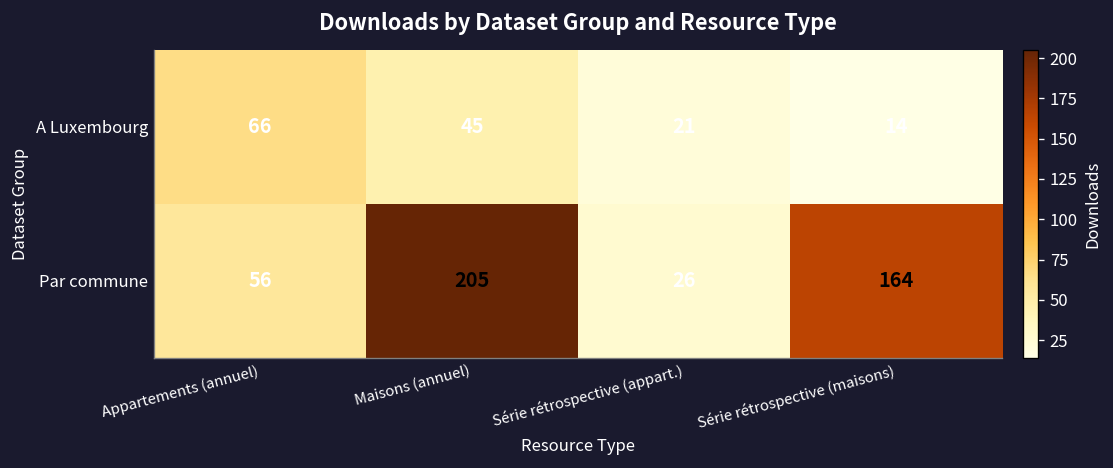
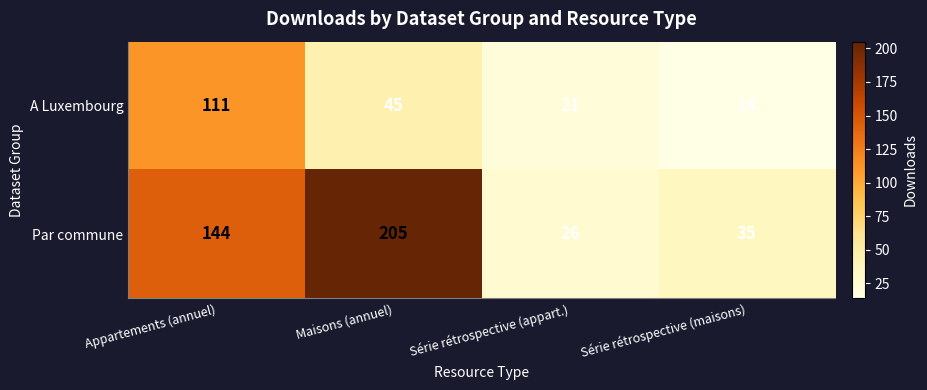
A Luxembourg, Appartements (annuel): 66 -> 111
Par commune, Appartements (annuel): 56 -> 144
Par commune, Série rétrospective (maisons): 164 -> 35
